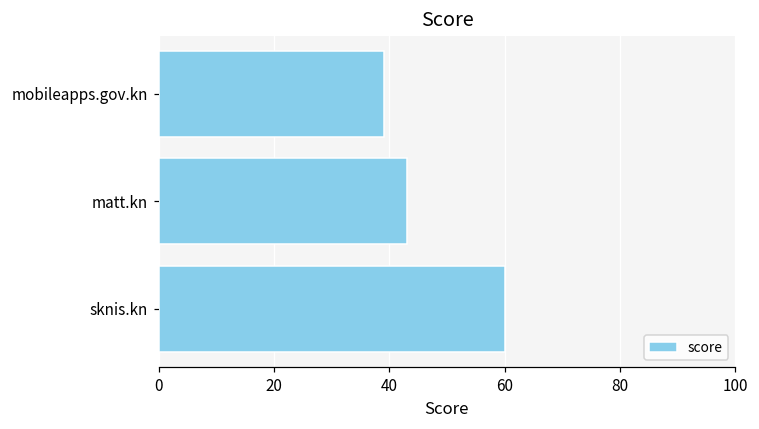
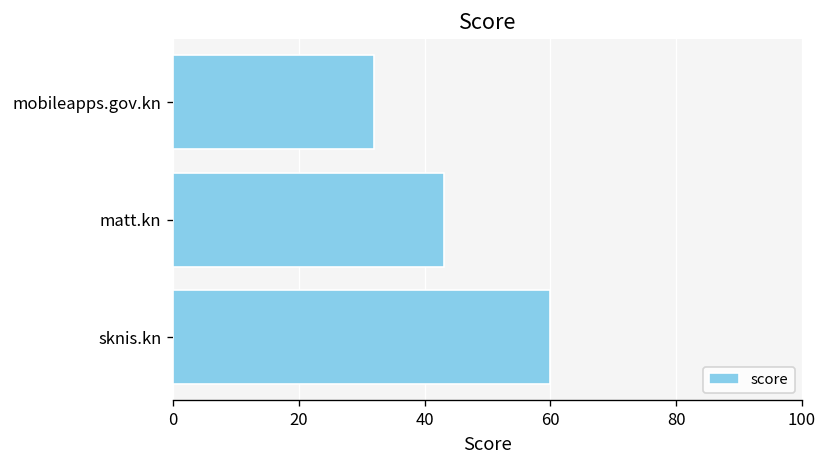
mobileapps.gov.kn: 39 -> 32
